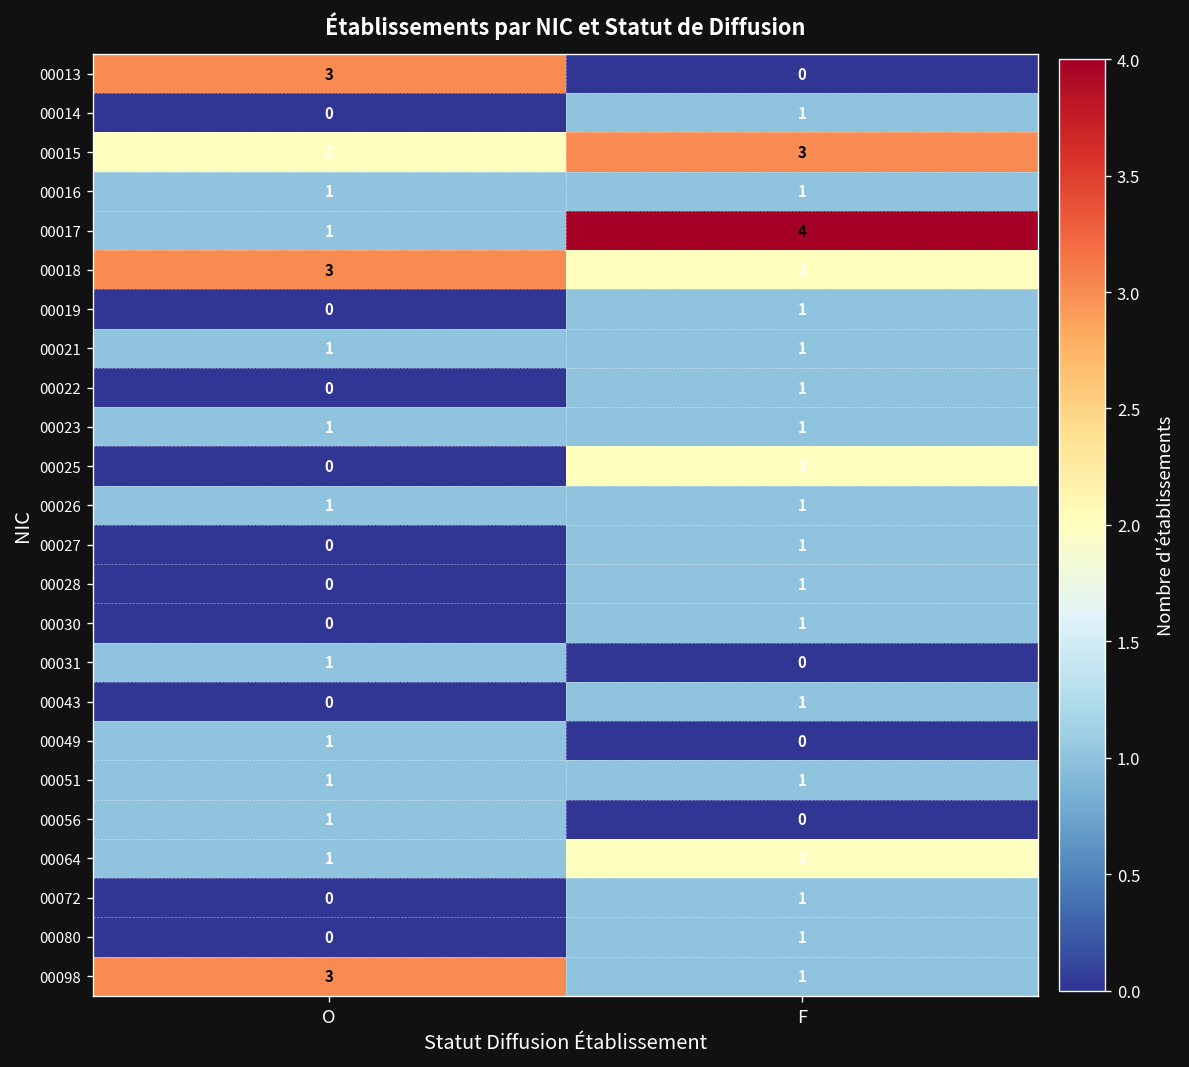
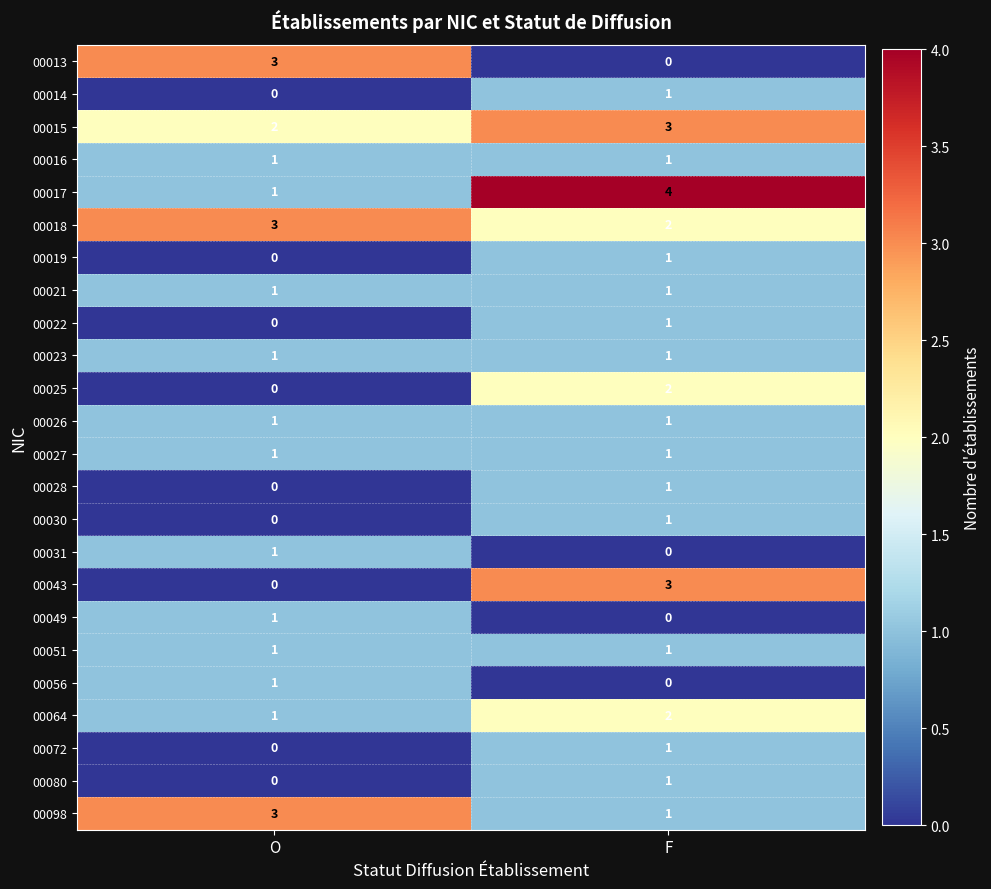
00027, O: 0 -> 1
00043, F: 1 -> 3
